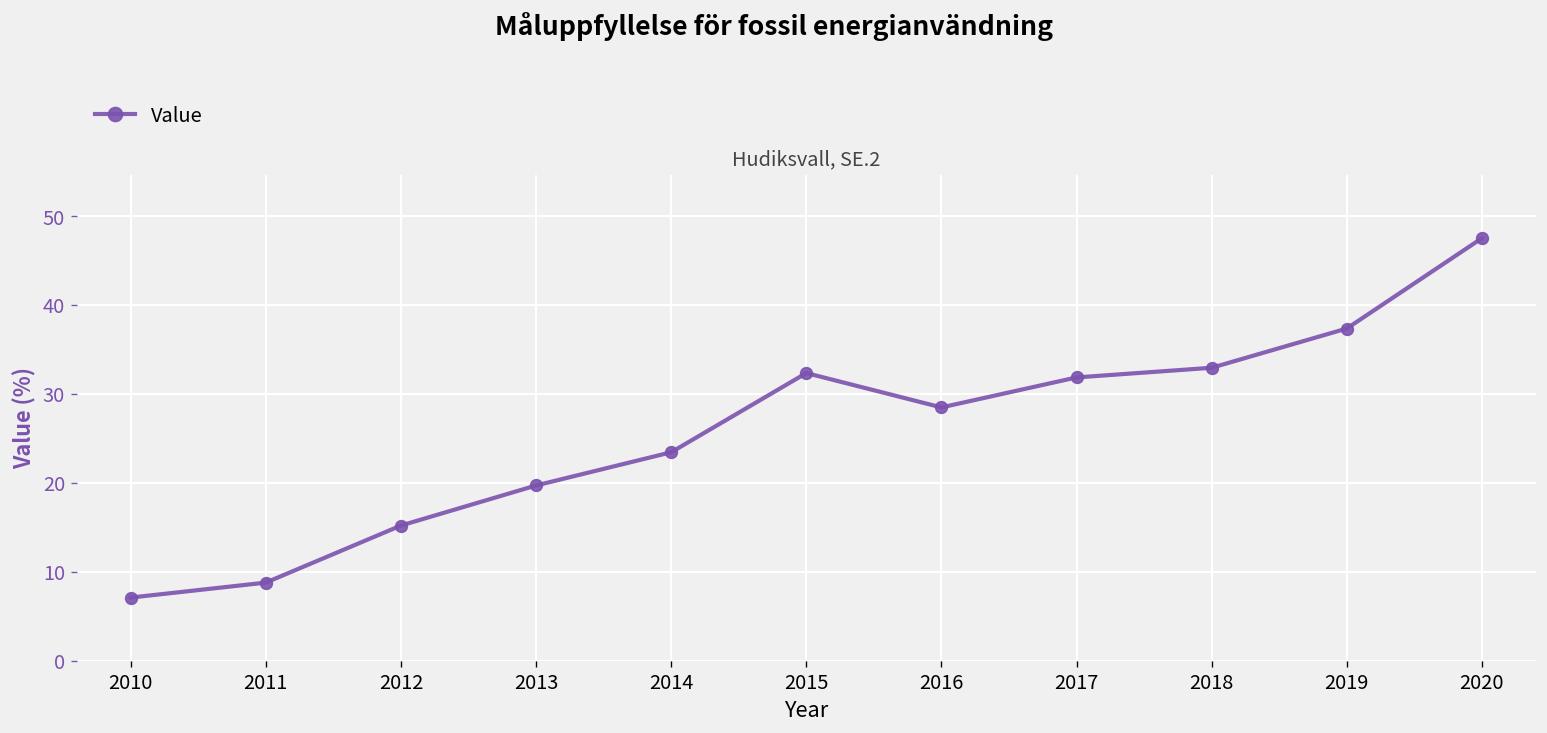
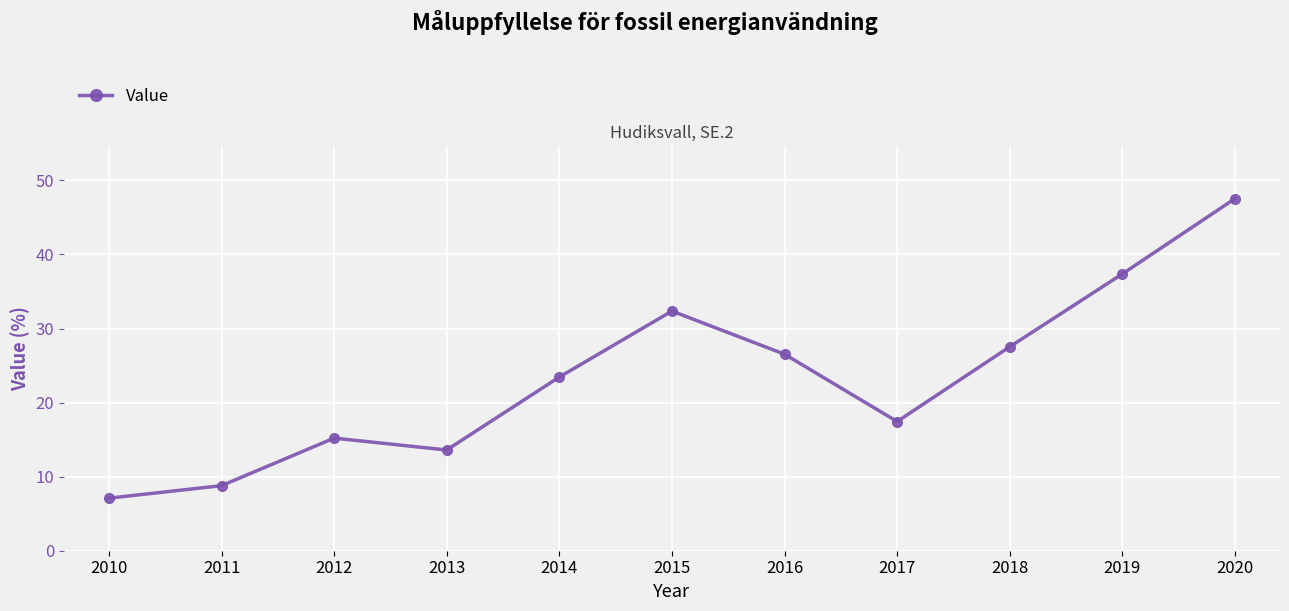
2013: 20 -> 14
2016: 28 -> 27
2017: 32 -> 17
2018: 33 -> 28
